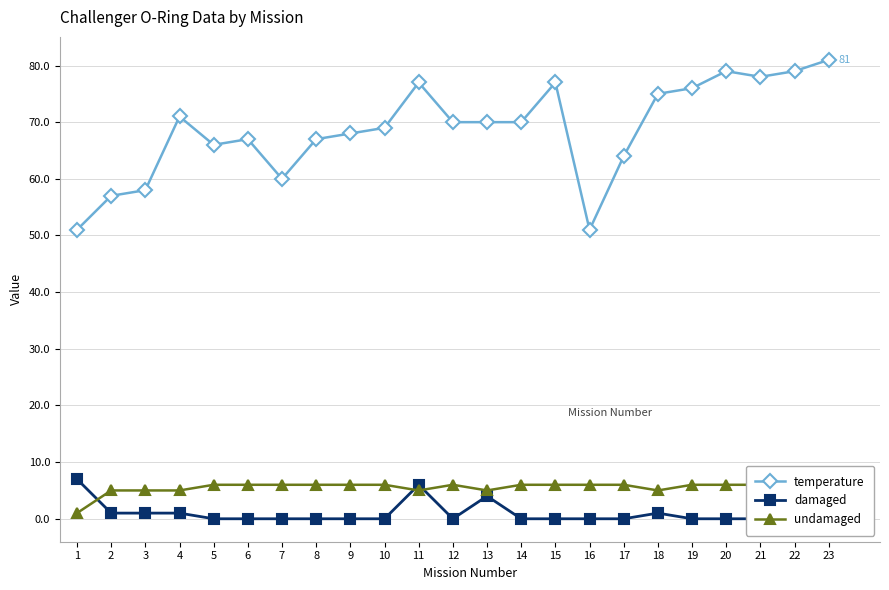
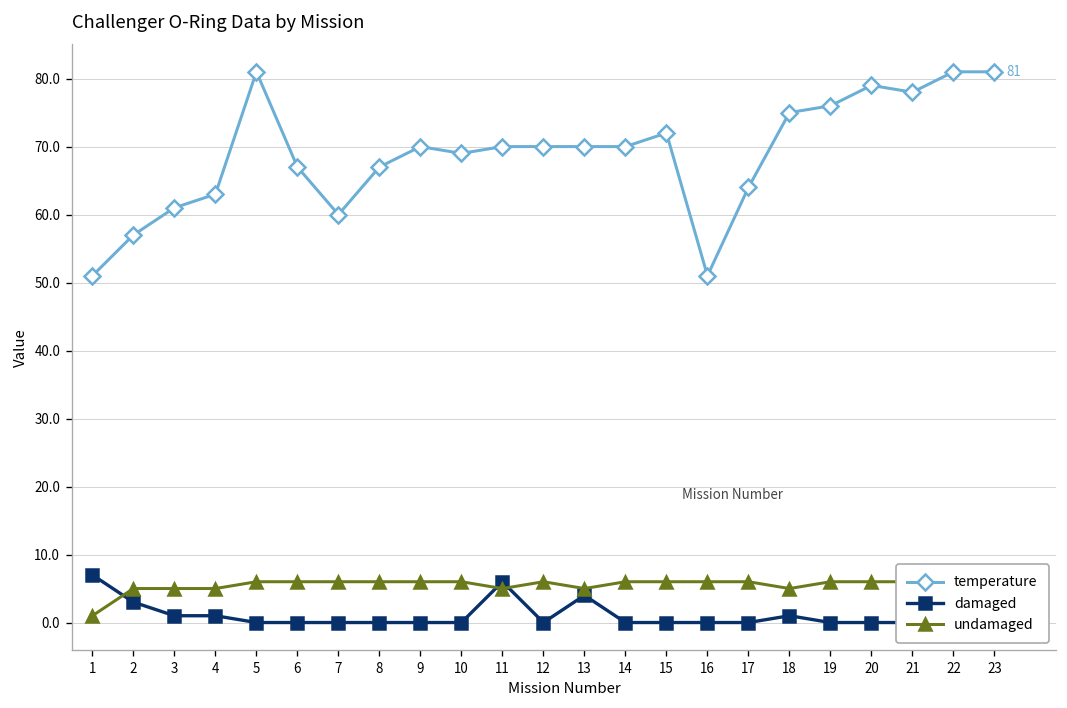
damaged, 2: 1 -> 3
temperature, 3: 58 -> 61
temperature, 4: 71 -> 63
temperature, 5: 66 -> 81
temperature, 9: 68 -> 70
temperature, 11: 77 -> 70
temperature, 15: 77 -> 72
temperature, 22: 79 -> 81
